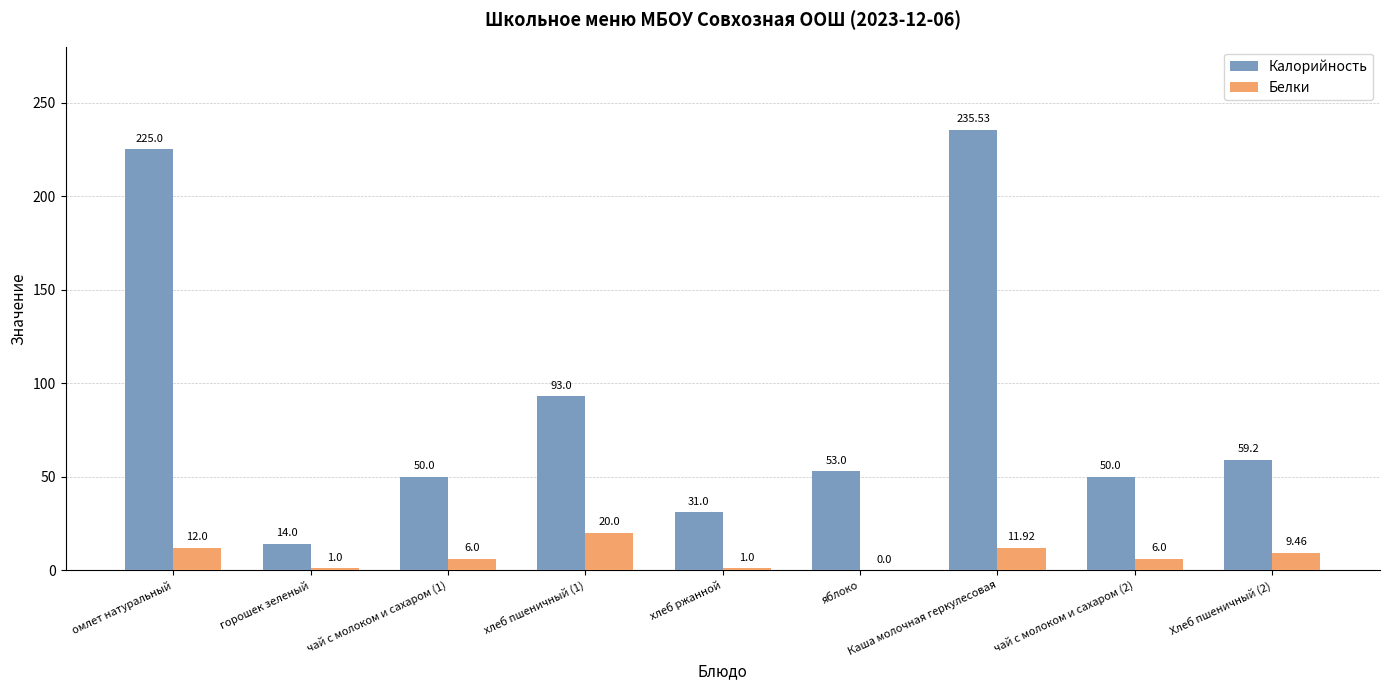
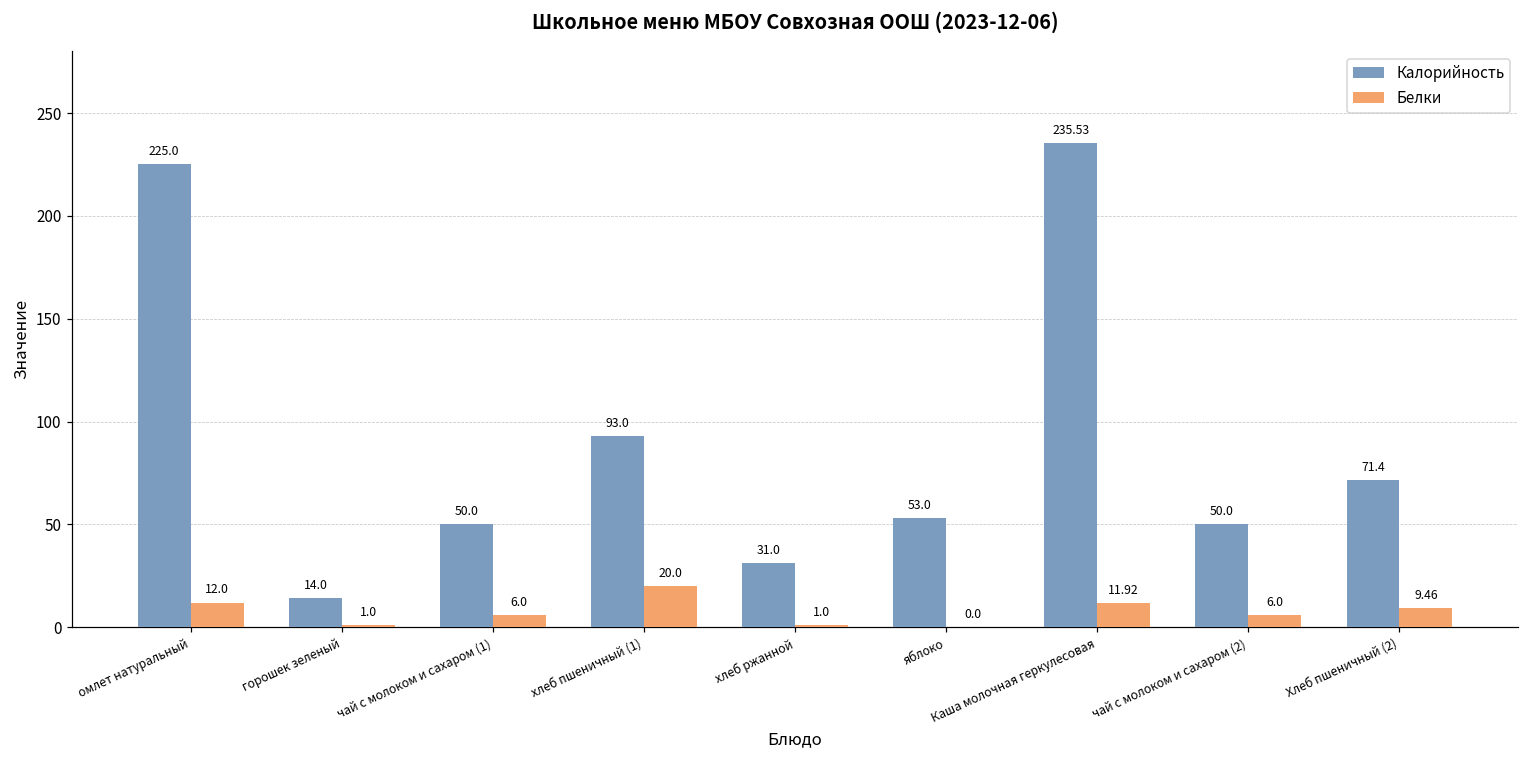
Калорийность, Хлеб пшеничный (2): 59.2 -> 71.4
